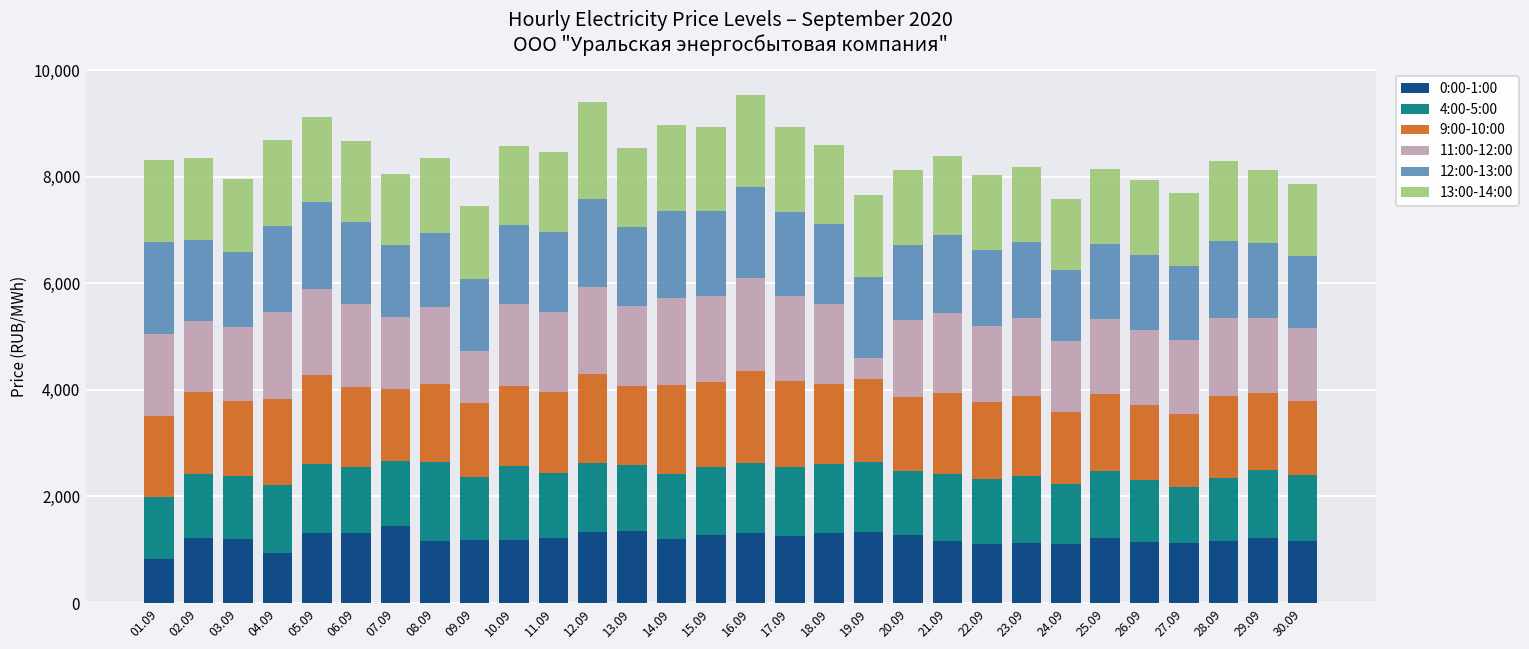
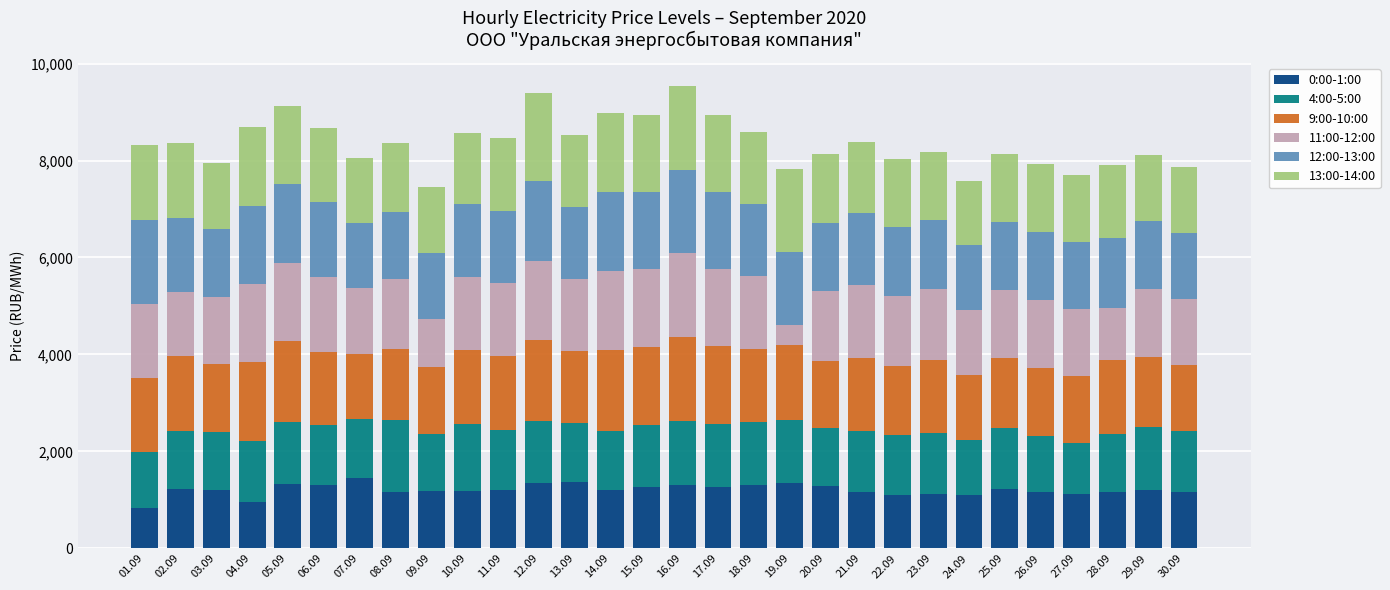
13:00-14:00, 19.09: 1,500 -> 1,700
11:00-12:00, 28.09: 1,500 -> 1,100
